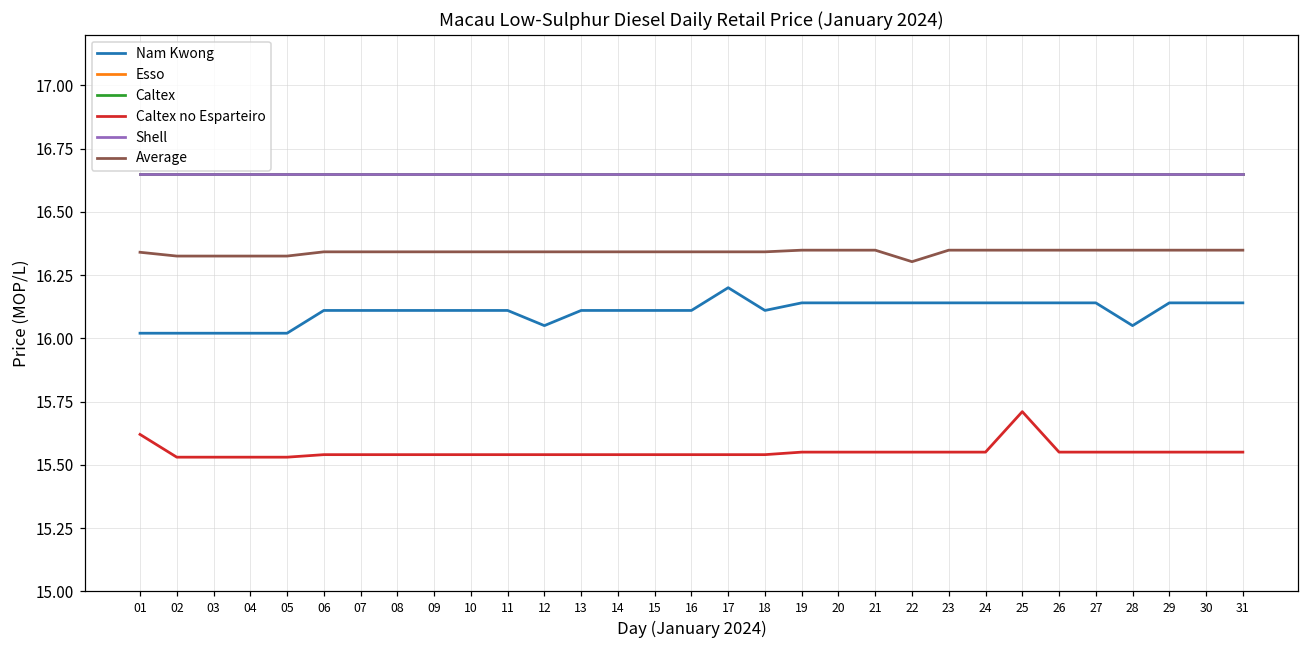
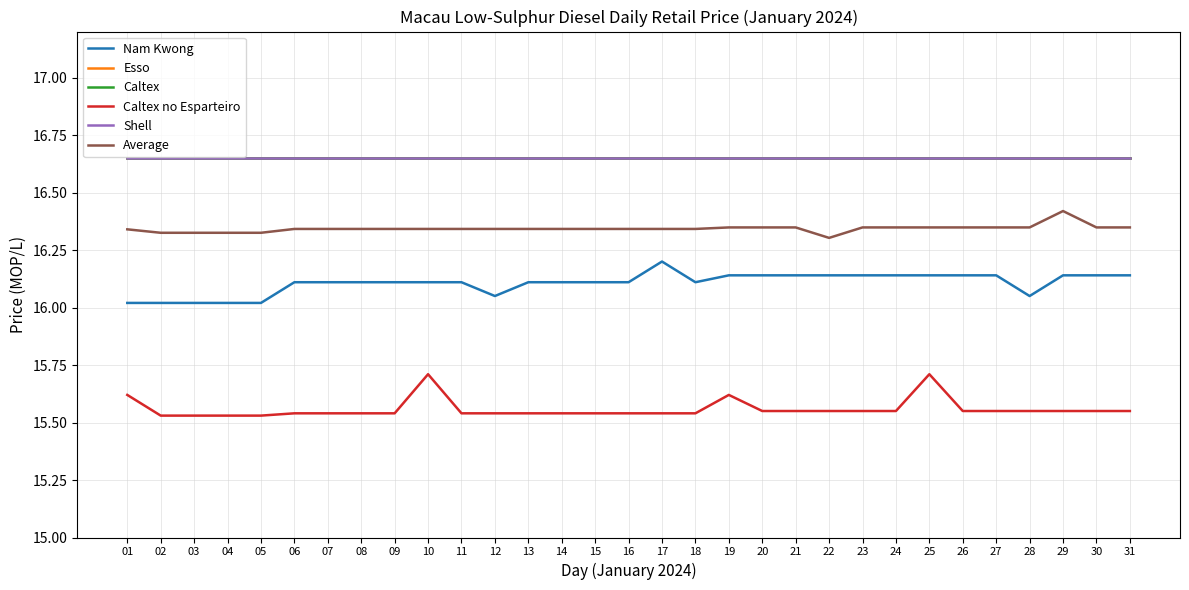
Caltex no Esparteiro, 10: 15.54 -> 15.71
Caltex no Esparteiro, 19: 15.55 -> 15.62
Average, 29: 16.35 -> 16.42
